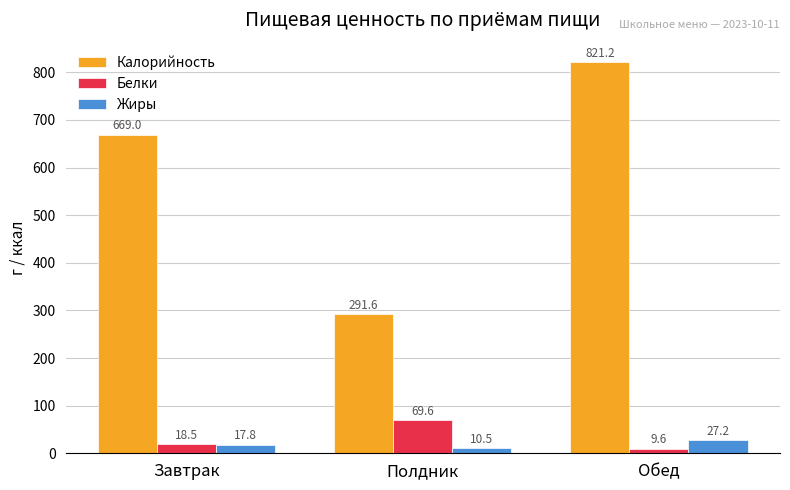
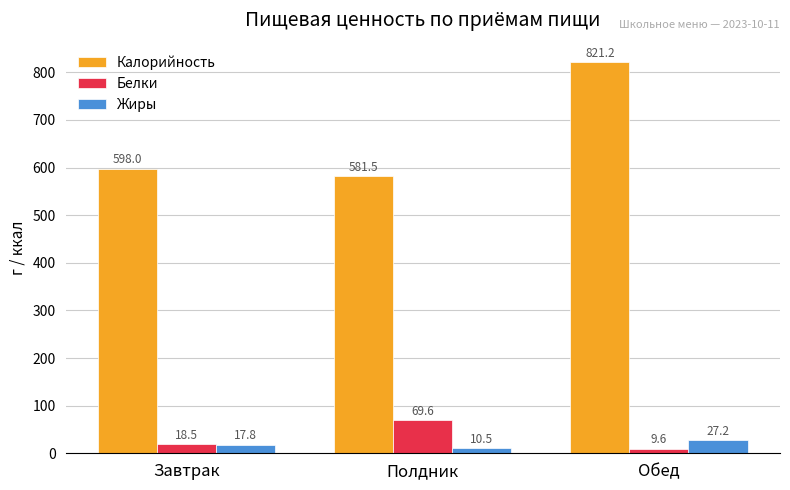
Калорийность, Завтрак: 669.0 -> 598.0
Калорийность, Полдник: 291.6 -> 581.5
